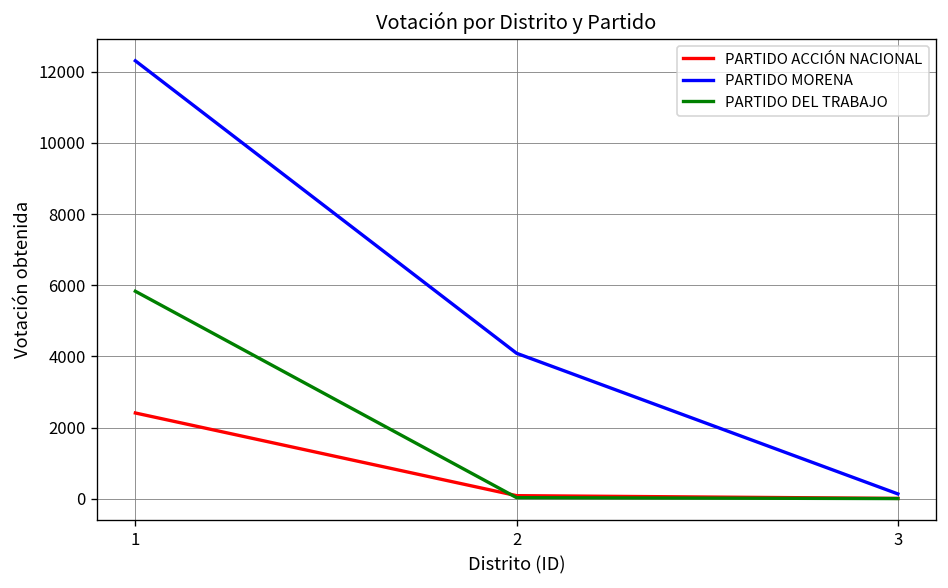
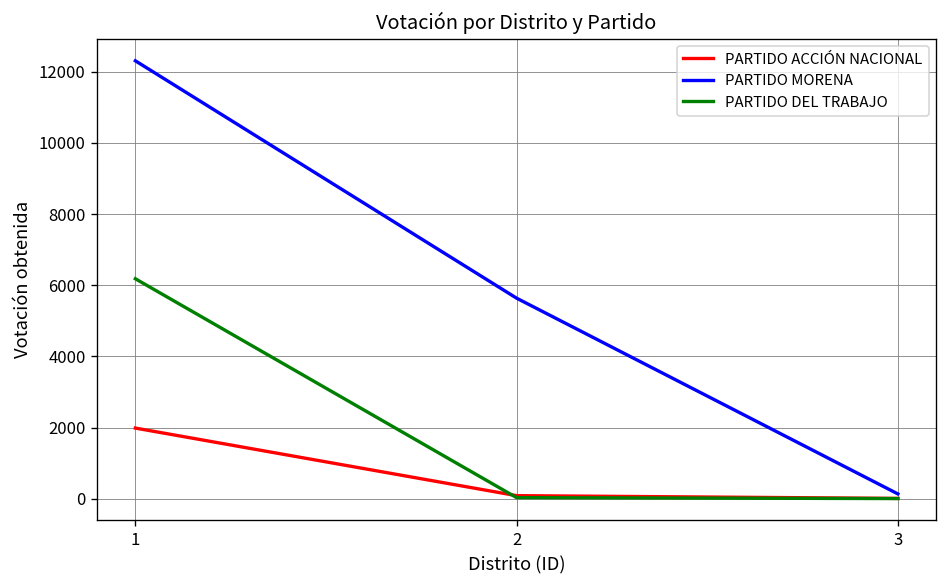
PARTIDO ACCIÓN NACIONAL, 1: 2400 -> 2000
PARTIDO DEL TRABAJO, 1: 5800 -> 6200
PARTIDO MORENA, 2: 4100 -> 5600
